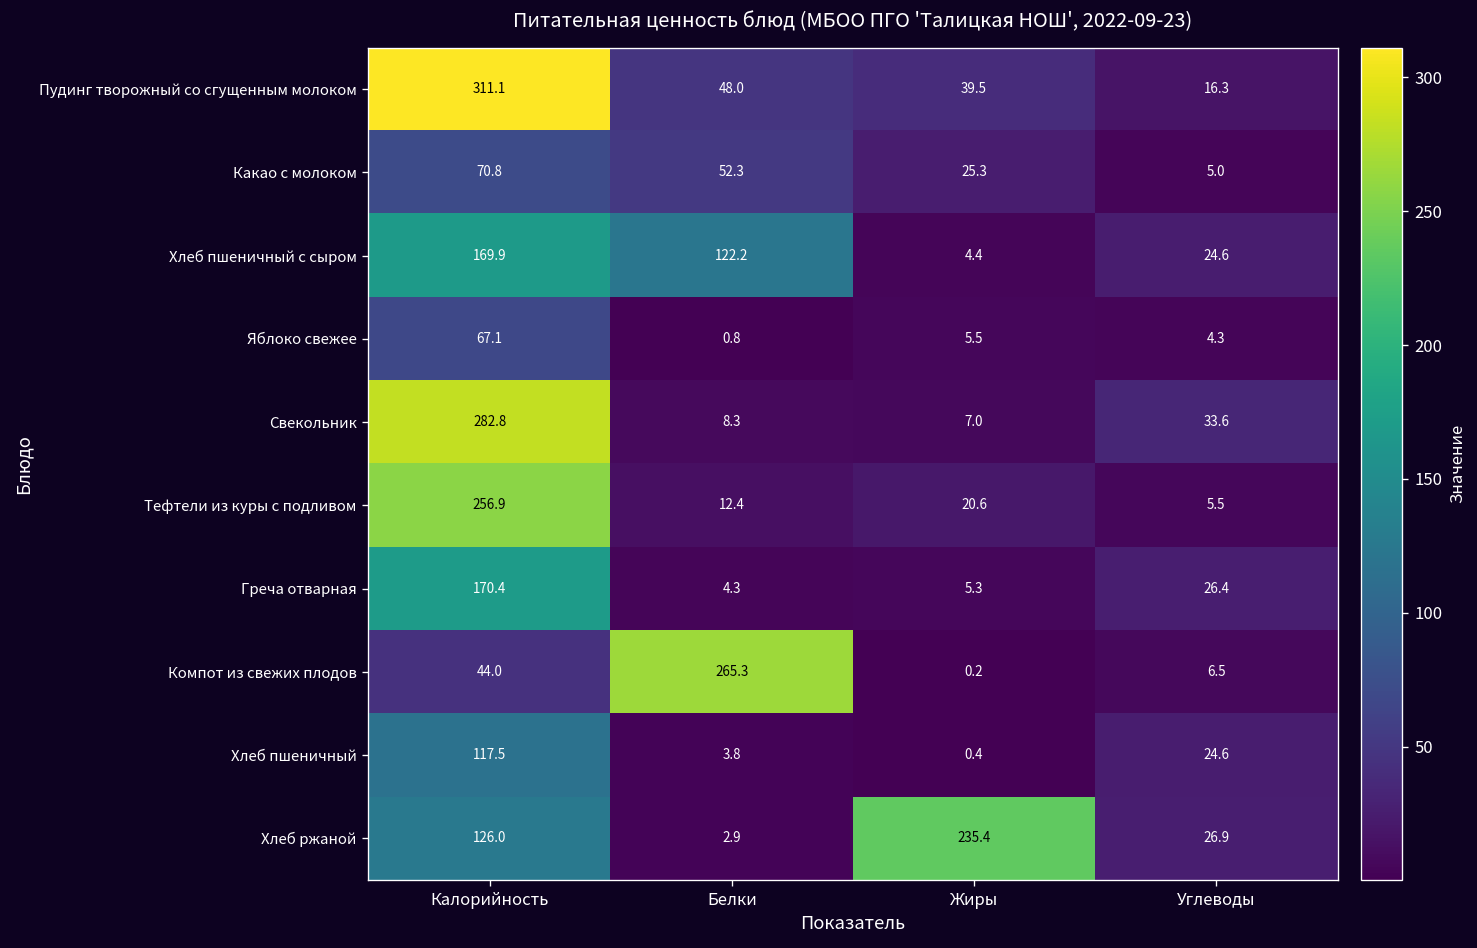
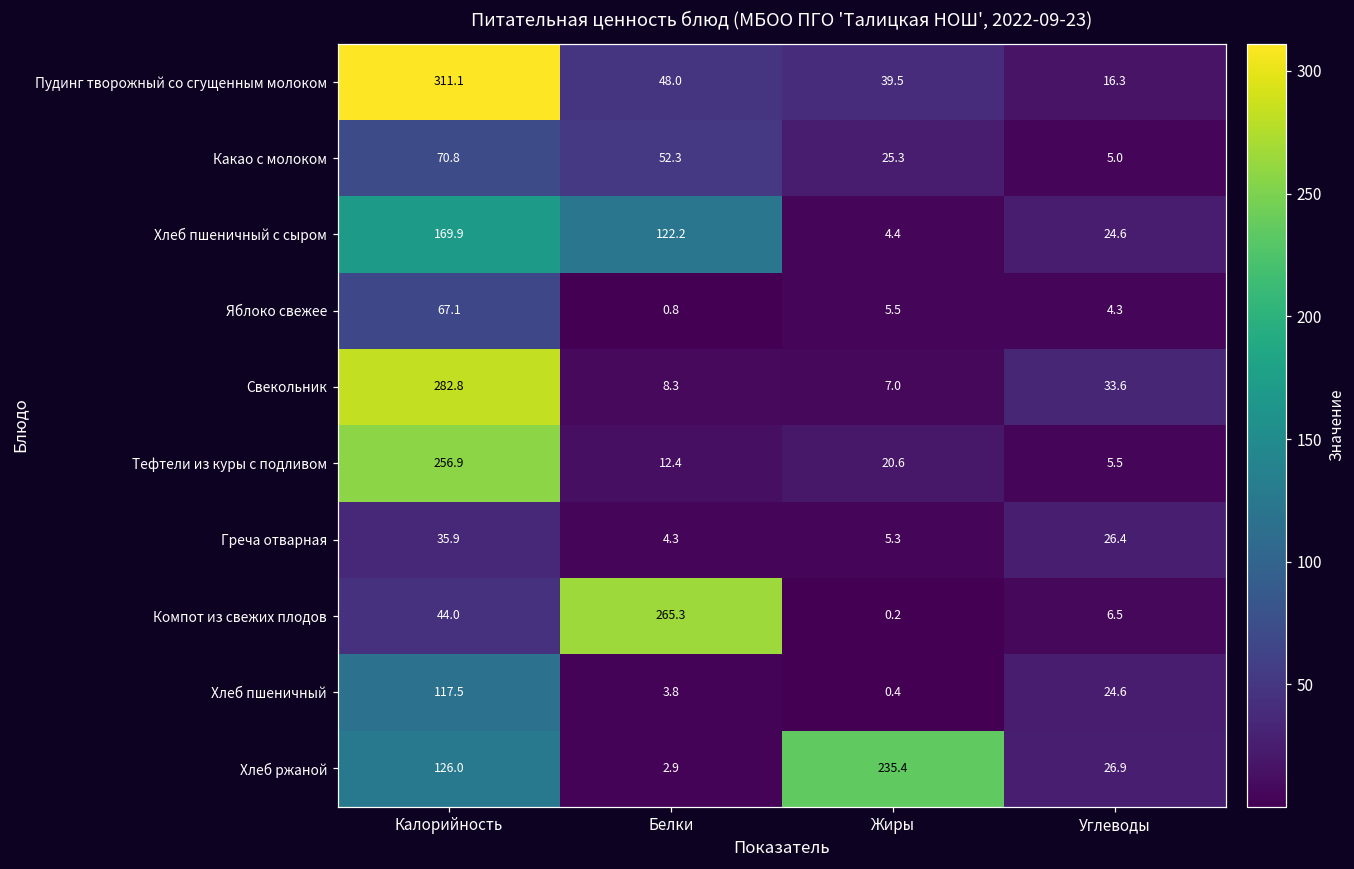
Греча отварная, Калорийность: 170.4 -> 35.9
